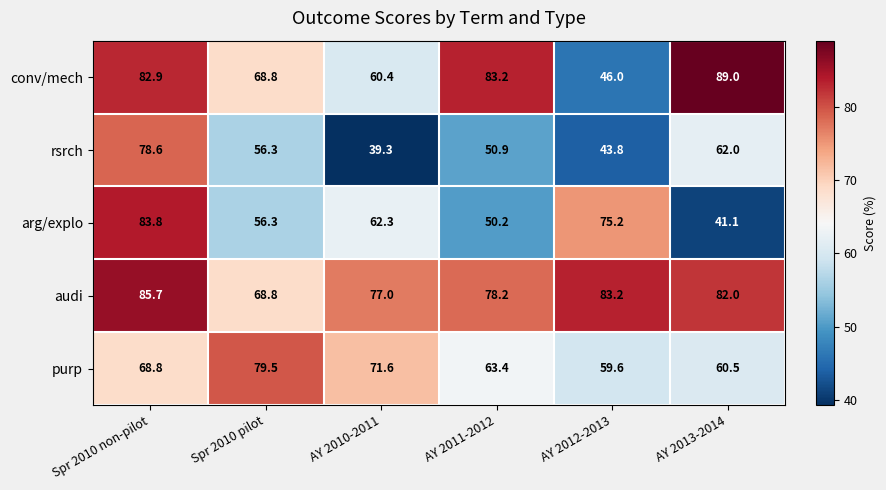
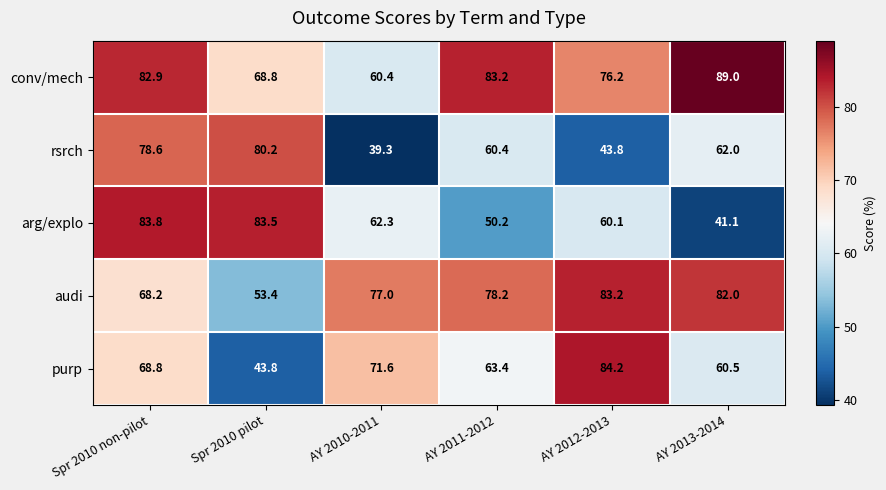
conv/mech, AY 2012-2013: 46.0 -> 76.2
rsrch, Spr 2010 pilot: 56.3 -> 80.2
rsrch, AY 2011-2012: 50.9 -> 60.4
arg/explo, Spr 2010 pilot: 56.3 -> 83.5
arg/explo, AY 2012-2013: 75.2 -> 60.1
audi, Spr 2010 non-pilot: 85.7 -> 68.2
audi, Spr 2010 pilot: 68.8 -> 53.4
purp, Spr 2010 pilot: 79.5 -> 43.8
purp, AY 2012-2013: 59.6 -> 84.2
